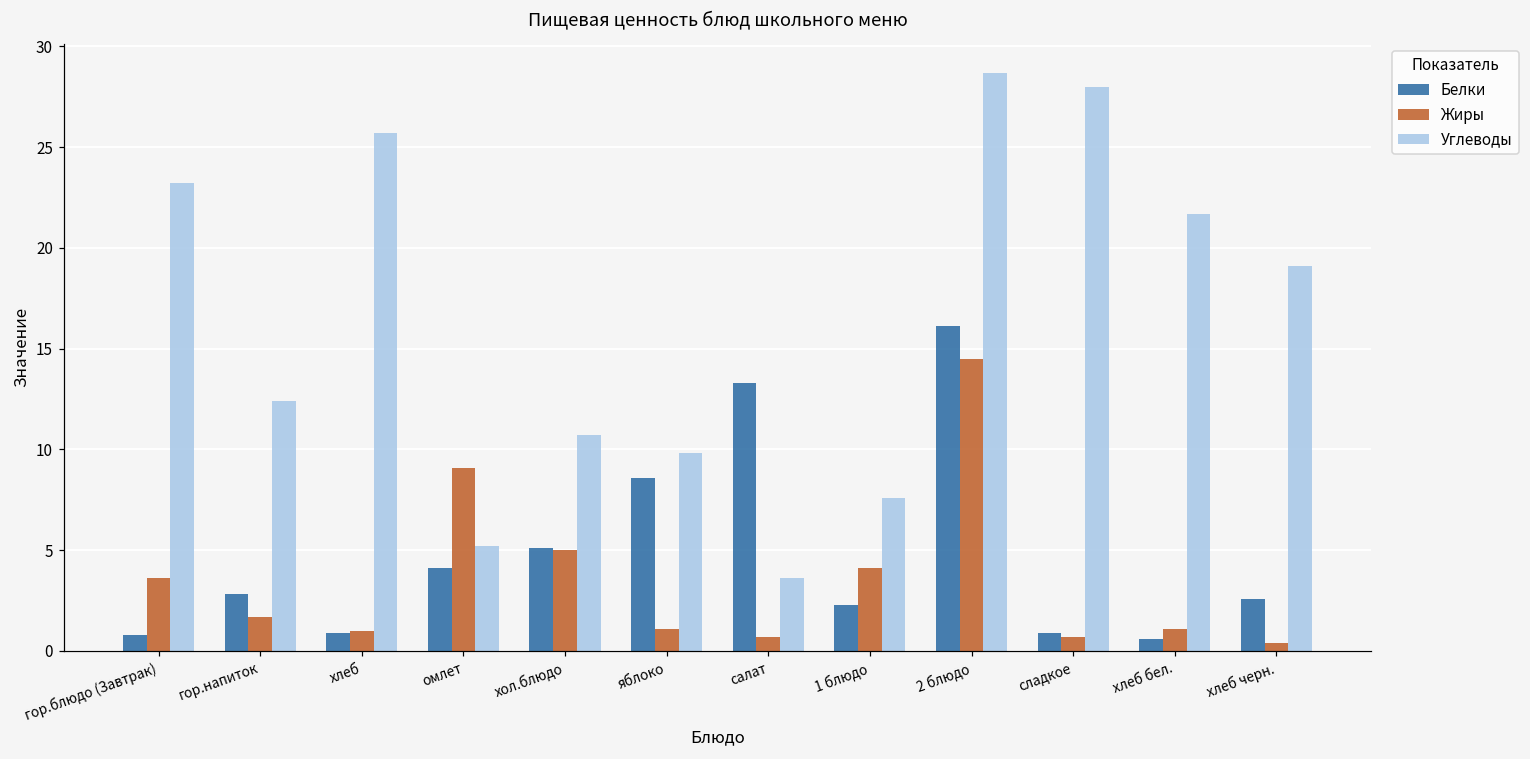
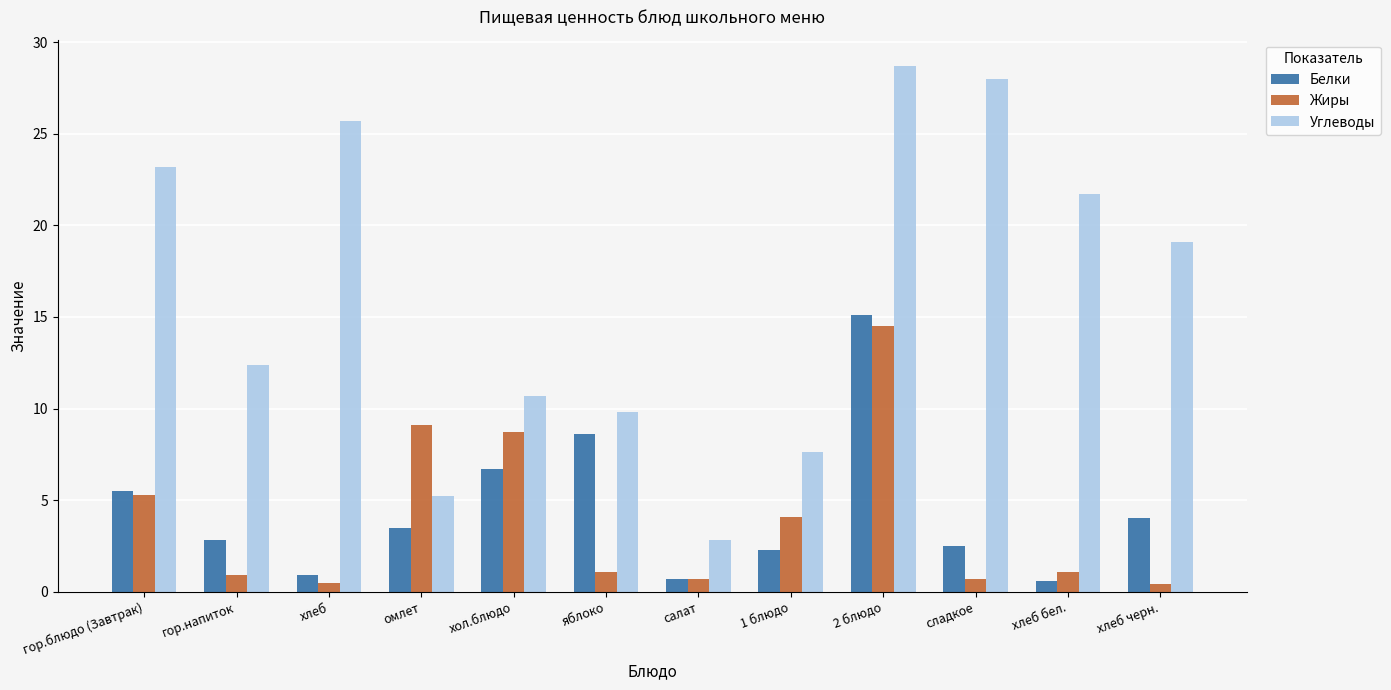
Белки, гор.блюдо (Завтрак): 0.8 -> 5.5
Жиры, гор.блюдо (Завтрак): 3.6 -> 5.3
Жиры, гор.напиток: 1.7 -> 0.9
Жиры, хлеб: 1.0 -> 0.5
Белки, омлет: 4.1 -> 3.5
Белки, хол.блюдо: 5.1 -> 6.7
Жиры, хол.блюдо: 5.0 -> 8.7
Белки, салат: 13.3 -> 0.7
Углеводы, салат: 3.6 -> 2.8
Белки, 2 блюдо: 16.1 -> 15.1
Белки, сладкое: 0.9 -> 2.5
Белки, хлеб черн.: 2.6 -> 4.0
